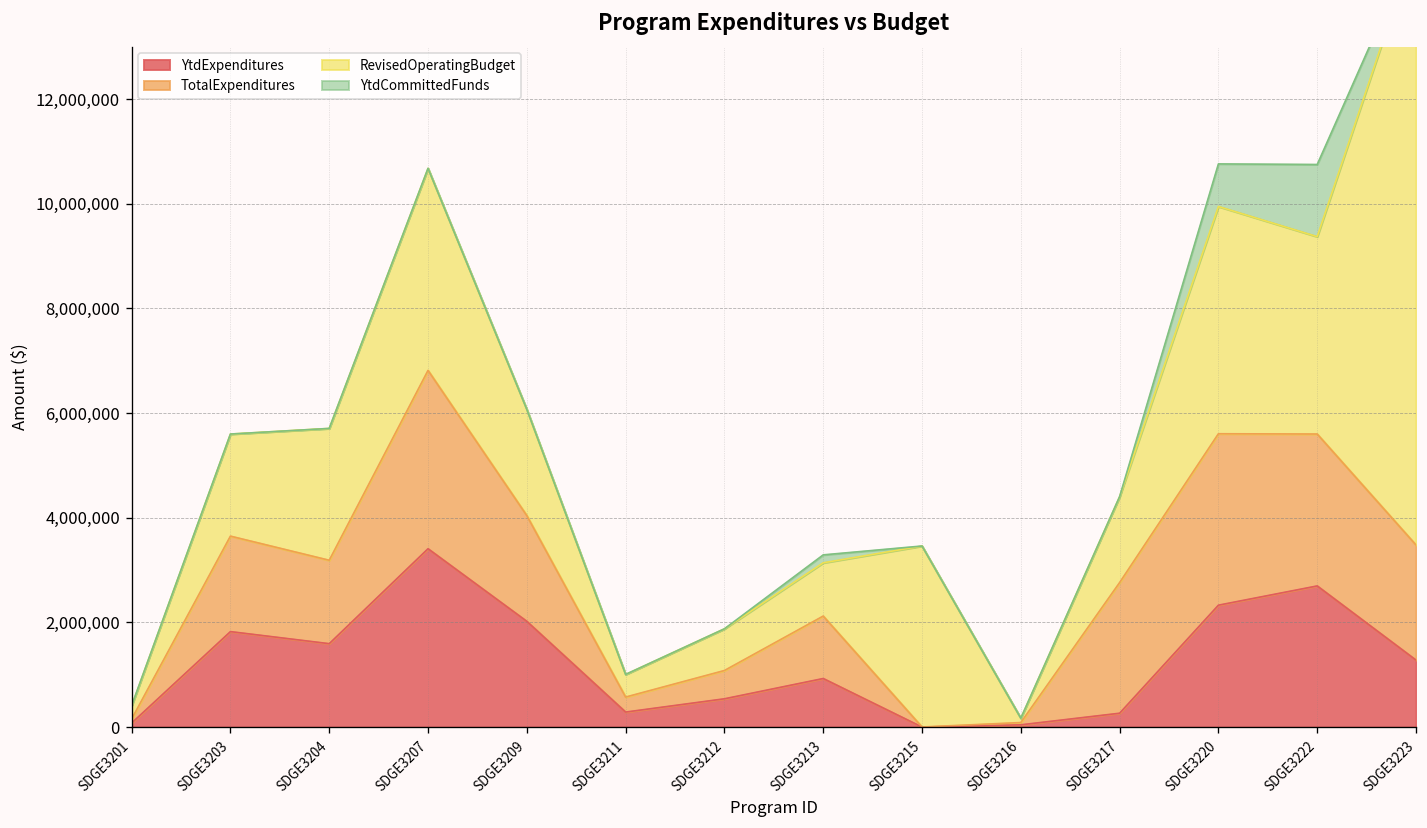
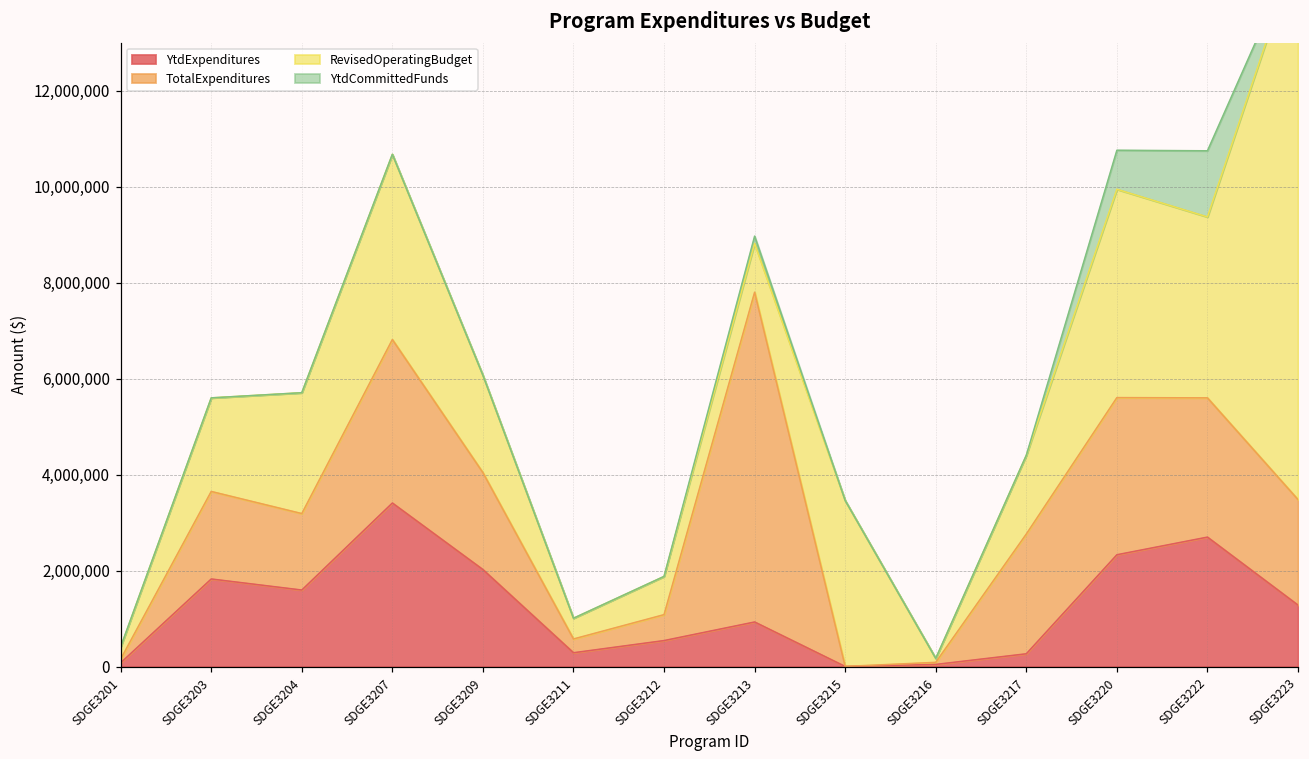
TotalExpenditures, SDGE3213: 1,200,000 -> 6,900,000
